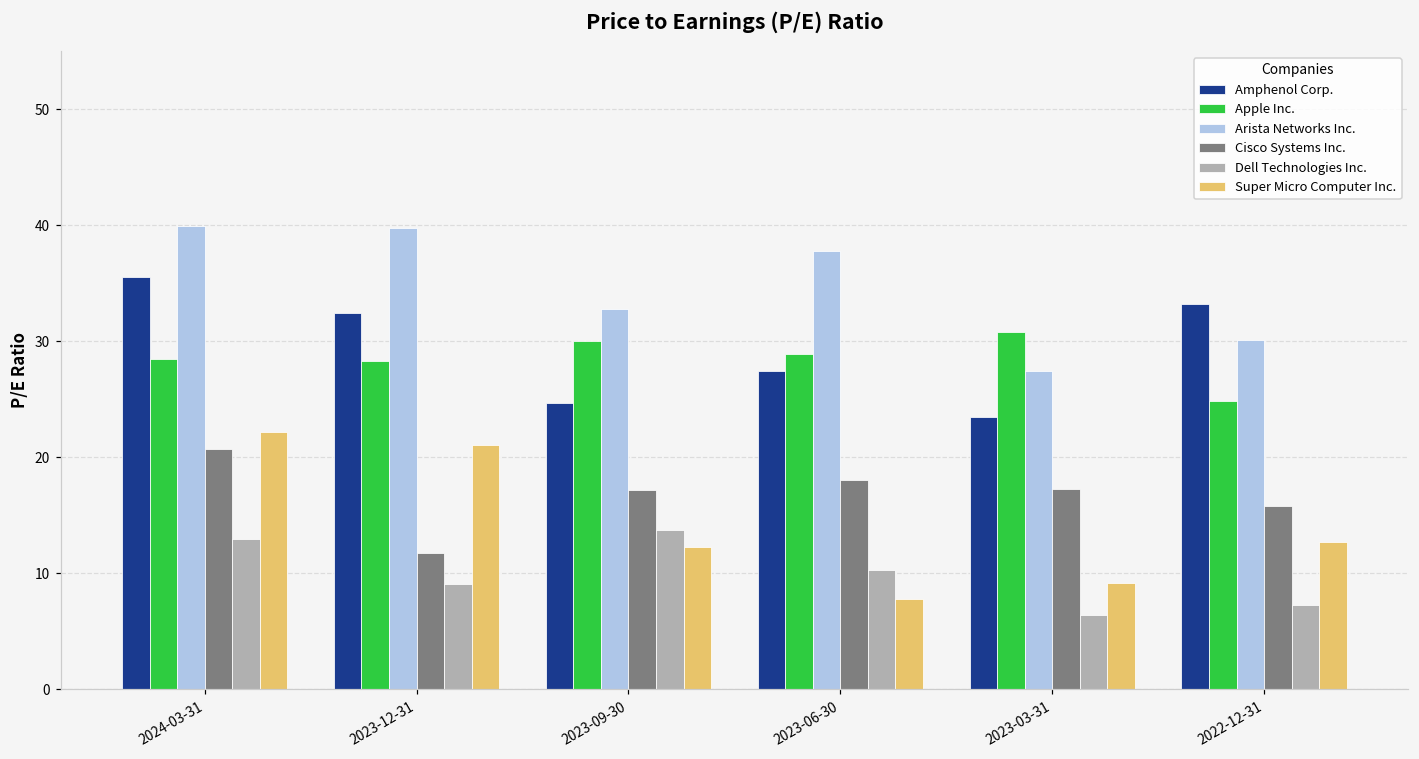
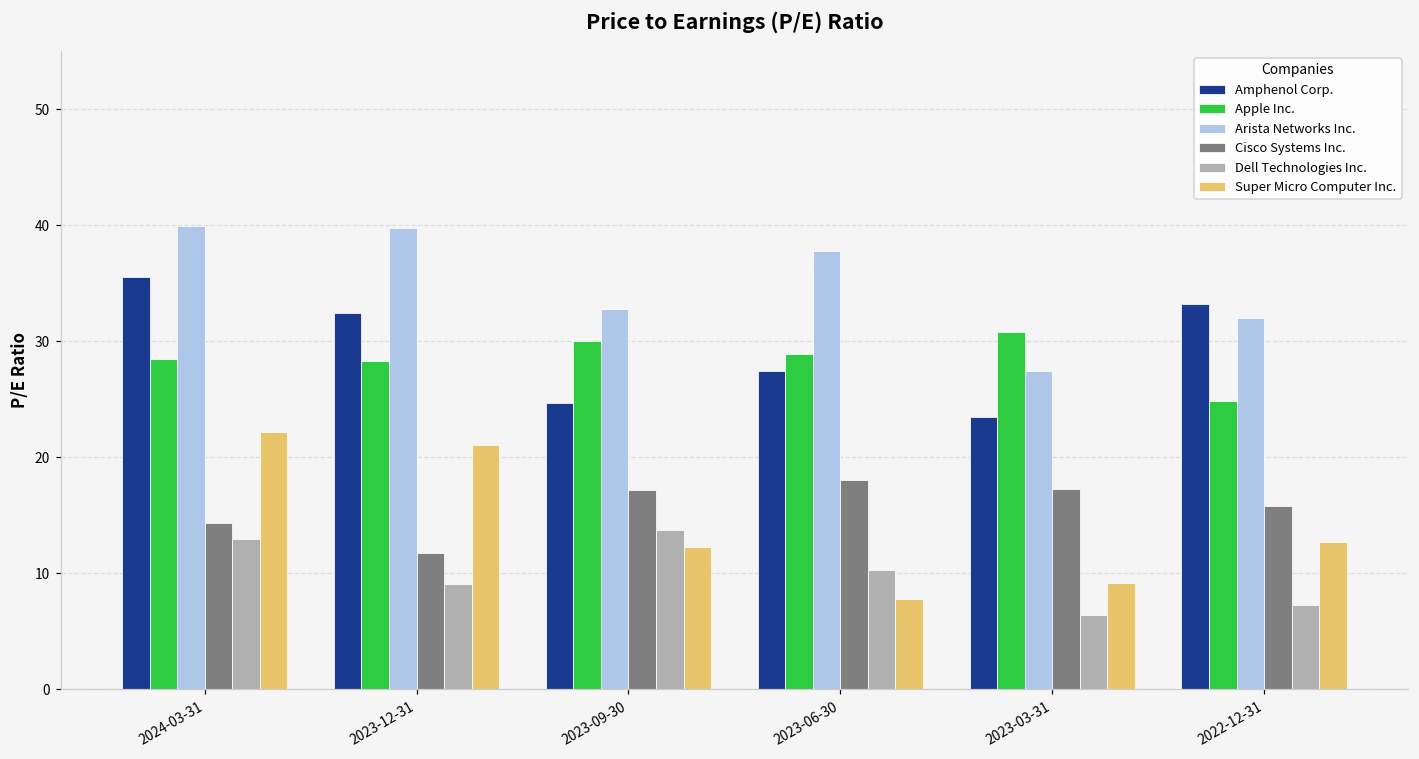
Cisco Systems Inc., 2024-03-31: 20.7 -> 14.3
Arista Networks Inc., 2022-12-31: 30.1 -> 32.1
